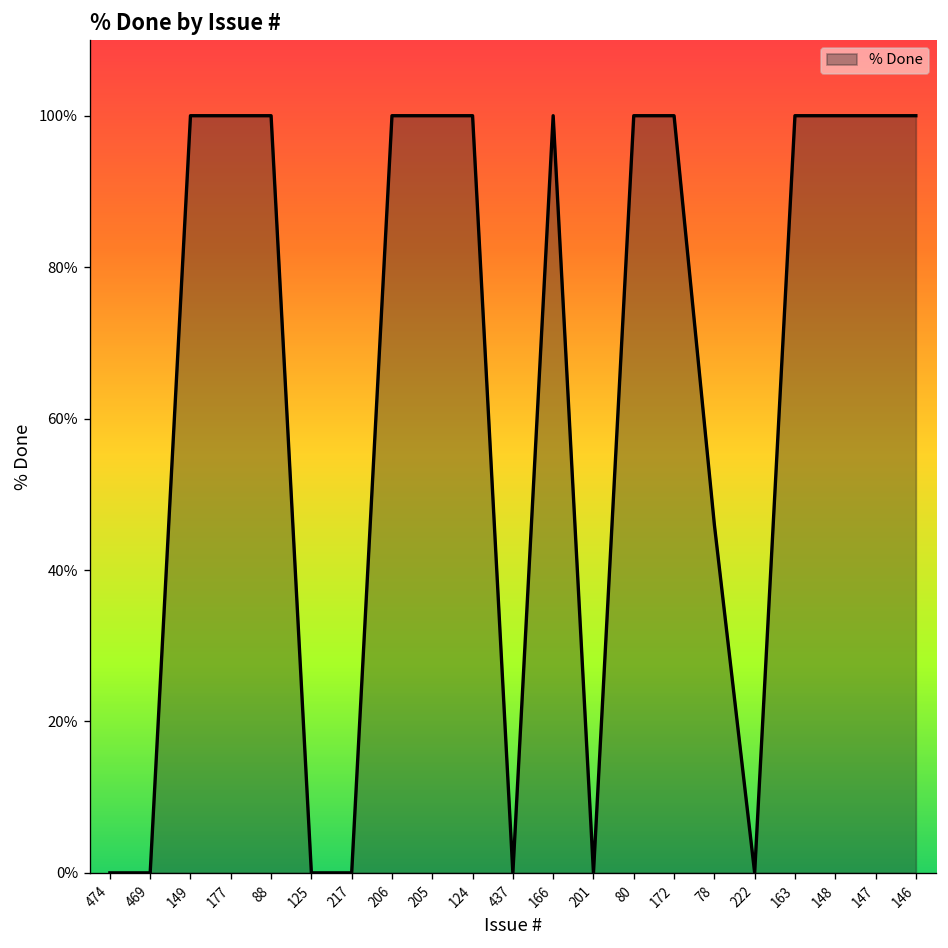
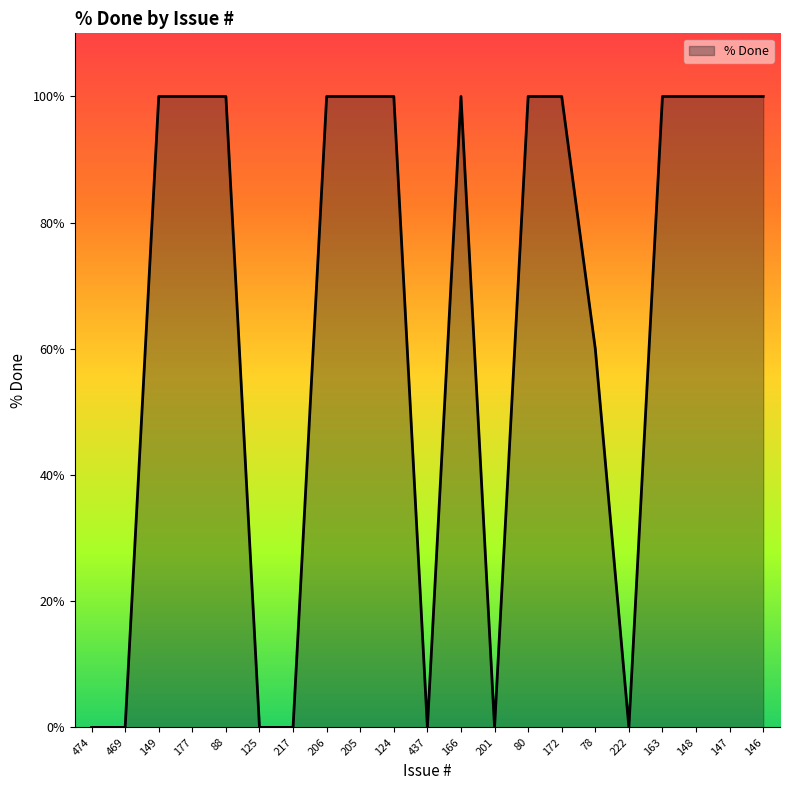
78: 46% -> 60%
